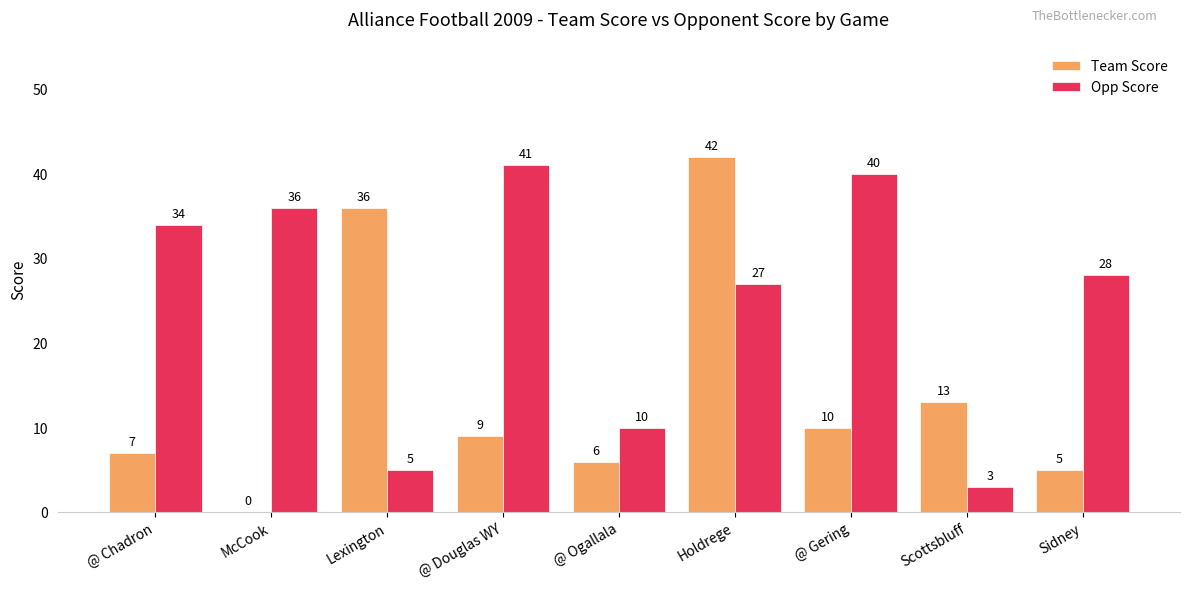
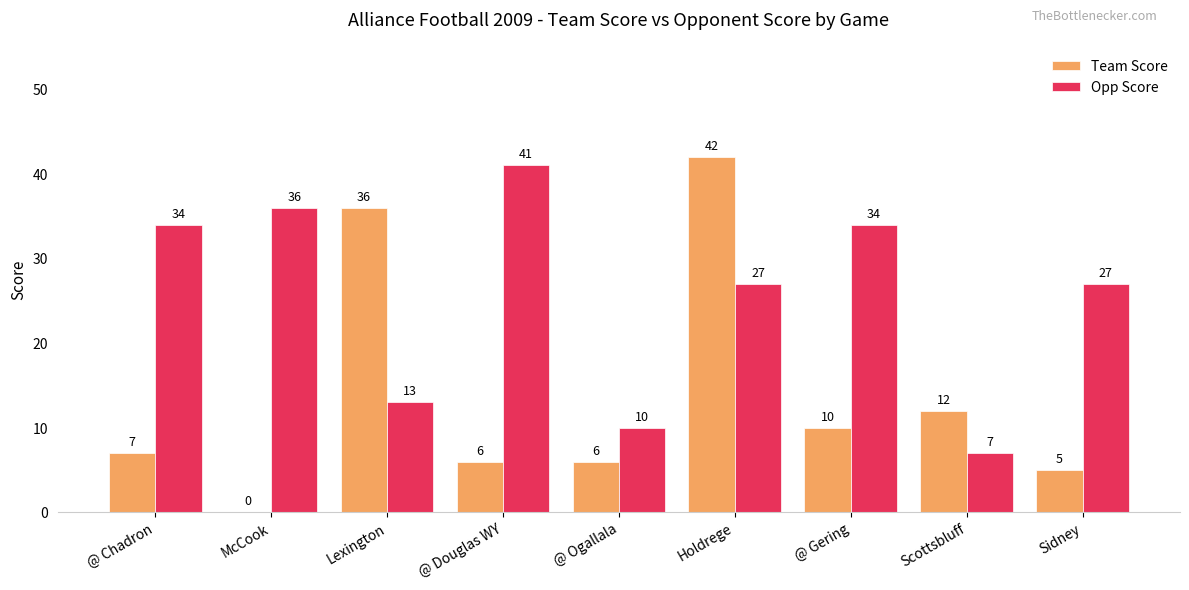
Opp Score, Lexington: 5 -> 13
Team Score, @ Douglas WY: 9 -> 6
Opp Score, @ Gering: 40 -> 34
Team Score, Scottsbluff: 13 -> 12
Opp Score, Scottsbluff: 3 -> 7
Opp Score, Sidney: 28 -> 27
